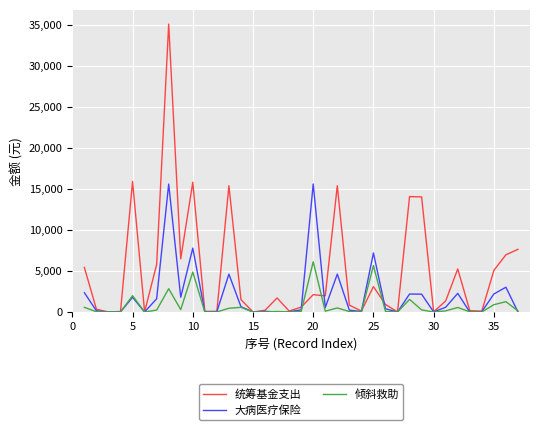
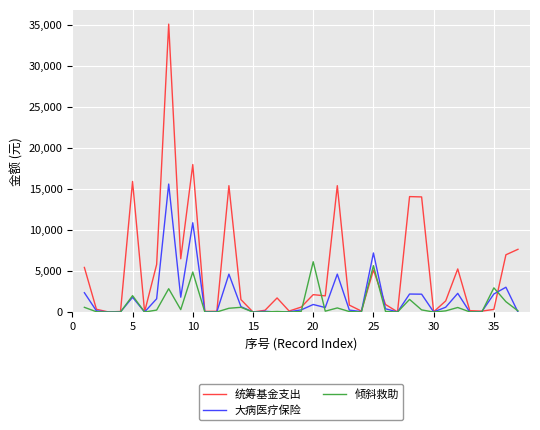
统筹基金支出, 10: 16,000 -> 18,000
大病医疗保险, 10: 8,000 -> 11,000
大病医疗保险, 20: 16,000 -> 1,000
统筹基金支出, 25: 3,000 -> 5,000
统筹基金支出, 35: 5,000 -> 0
倾斜救助, 35: 1,000 -> 3,000
